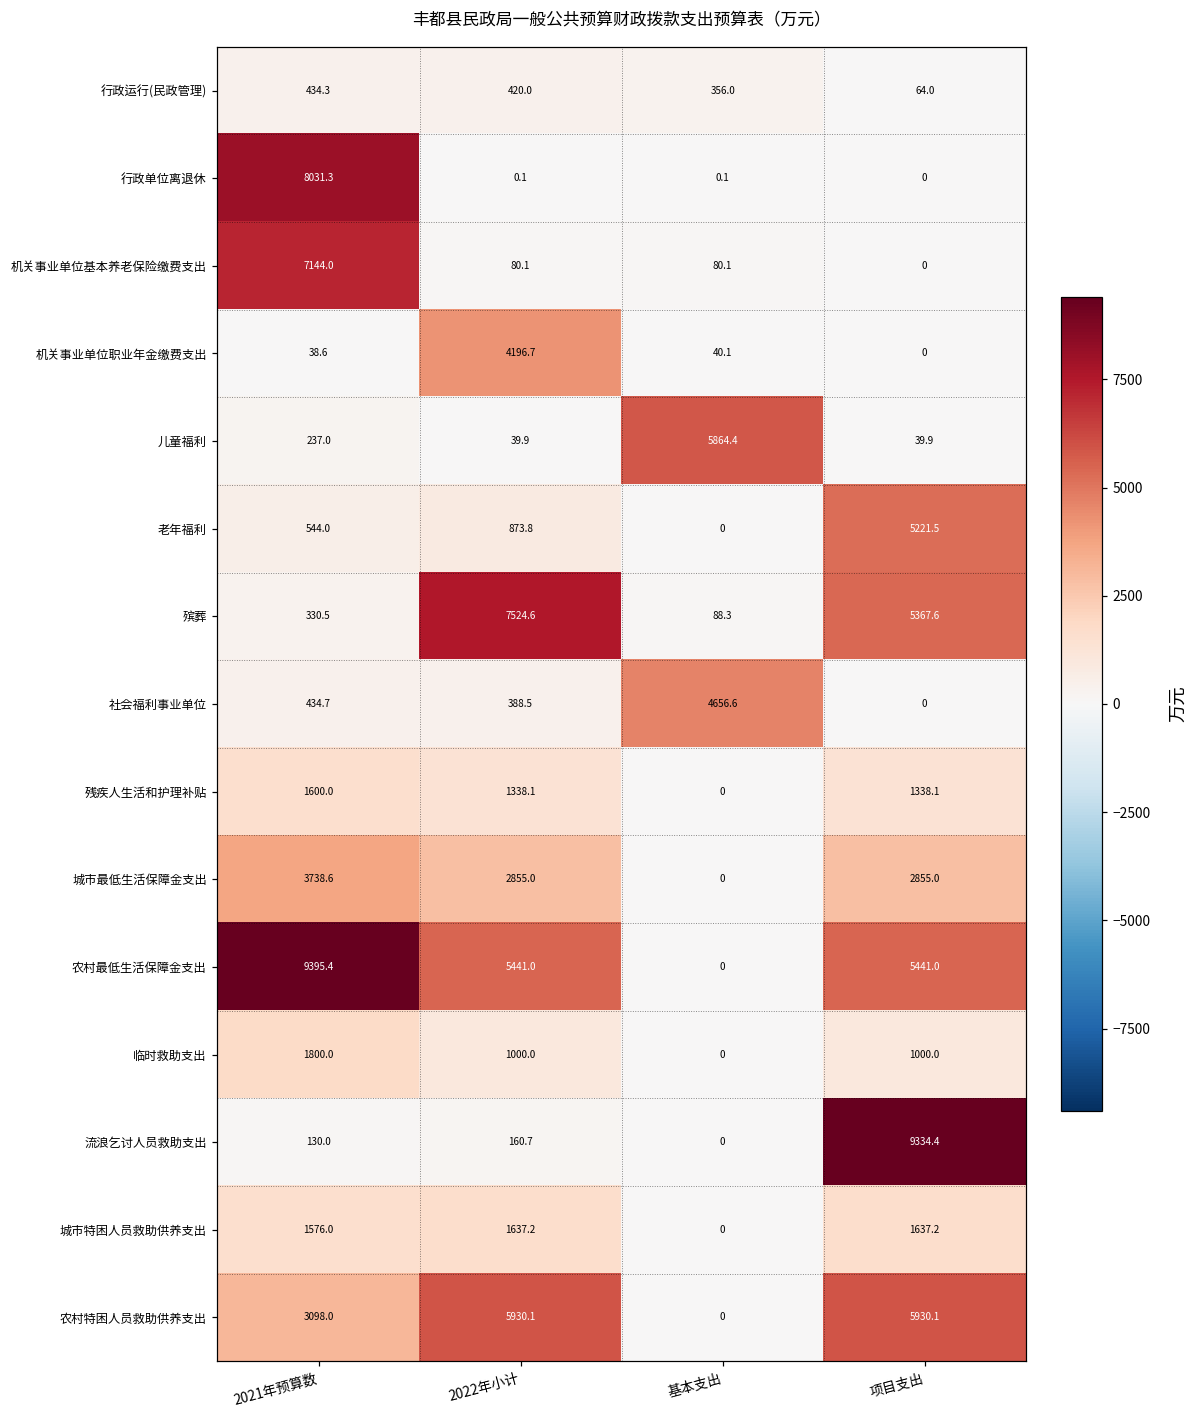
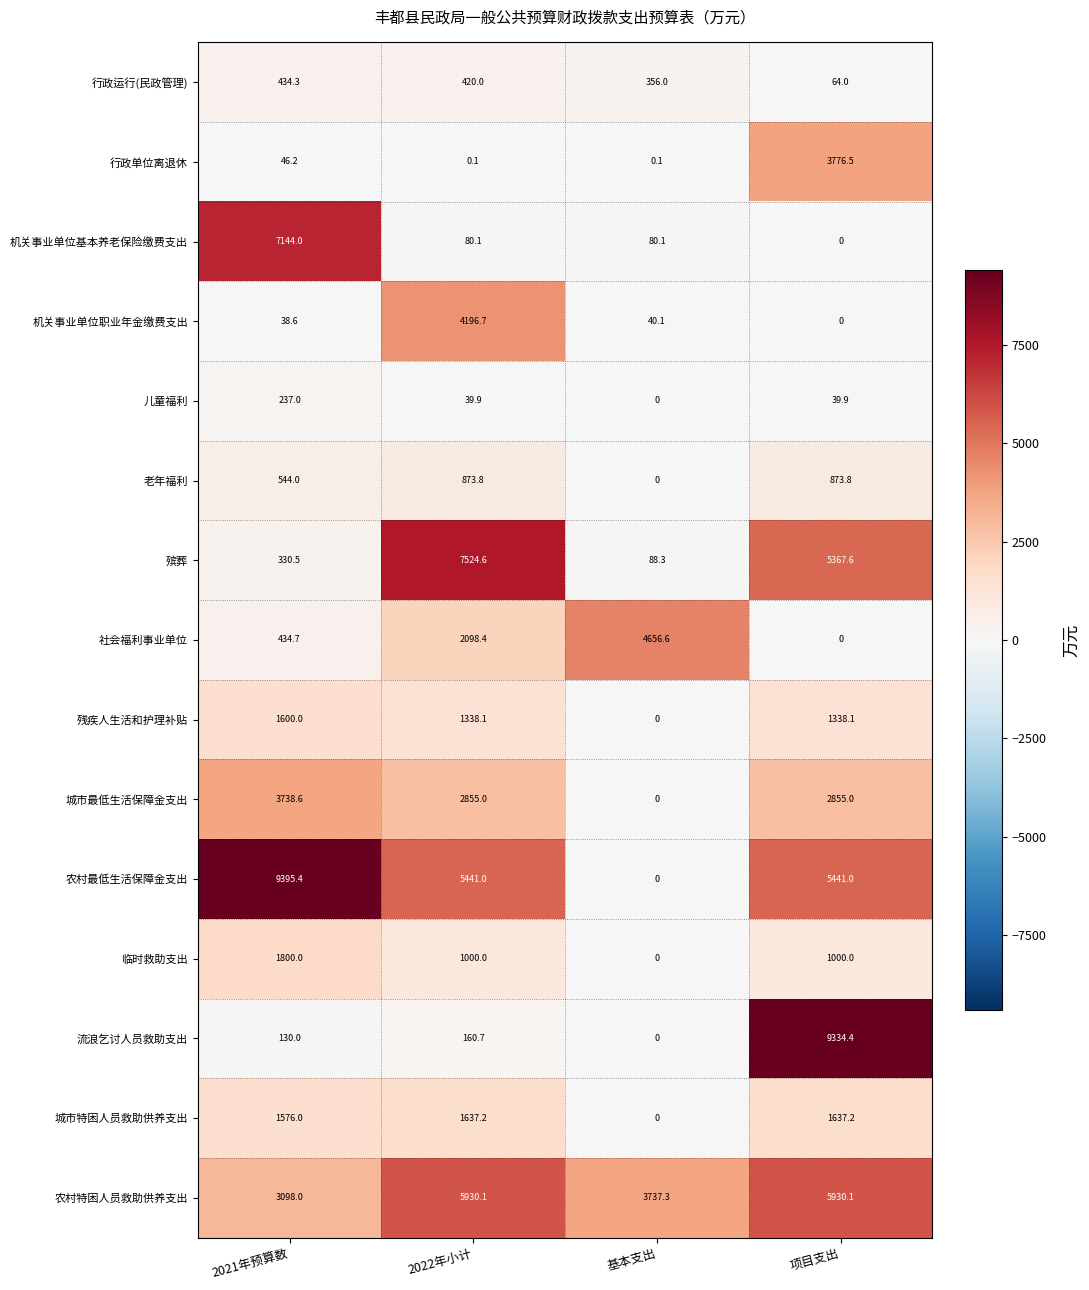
行政单位离退休, 2021年预算数: 8031.3 -> 46.2
行政单位离退休, 项目支出: 0 -> 3776.5
儿童福利, 基本支出: 5864.4 -> 0
老年福利, 项目支出: 5221.5 -> 873.8
社会福利事业单位, 2022年小计: 388.5 -> 2098.4
农村特困人员救助供养支出, 基本支出: 0 -> 3737.3
